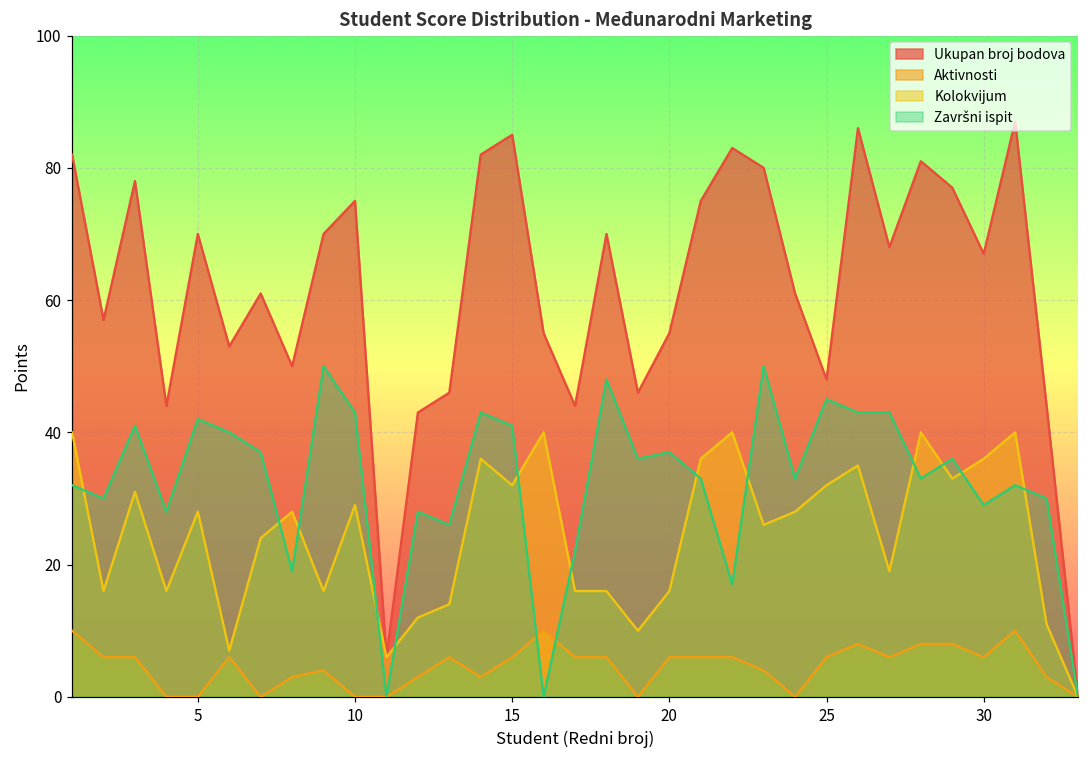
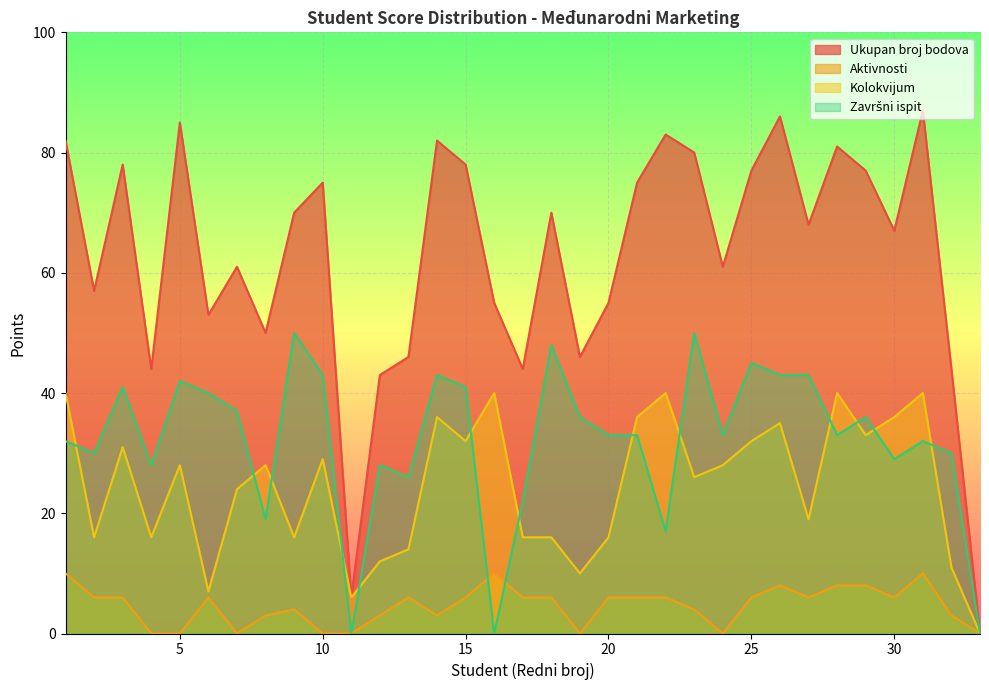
Ukupan broj bodova, 5: 70 -> 85
Ukupan broj bodova, 15: 85 -> 78
Završni ispit, 20: 37 -> 33
Ukupan broj bodova, 25: 48 -> 77
